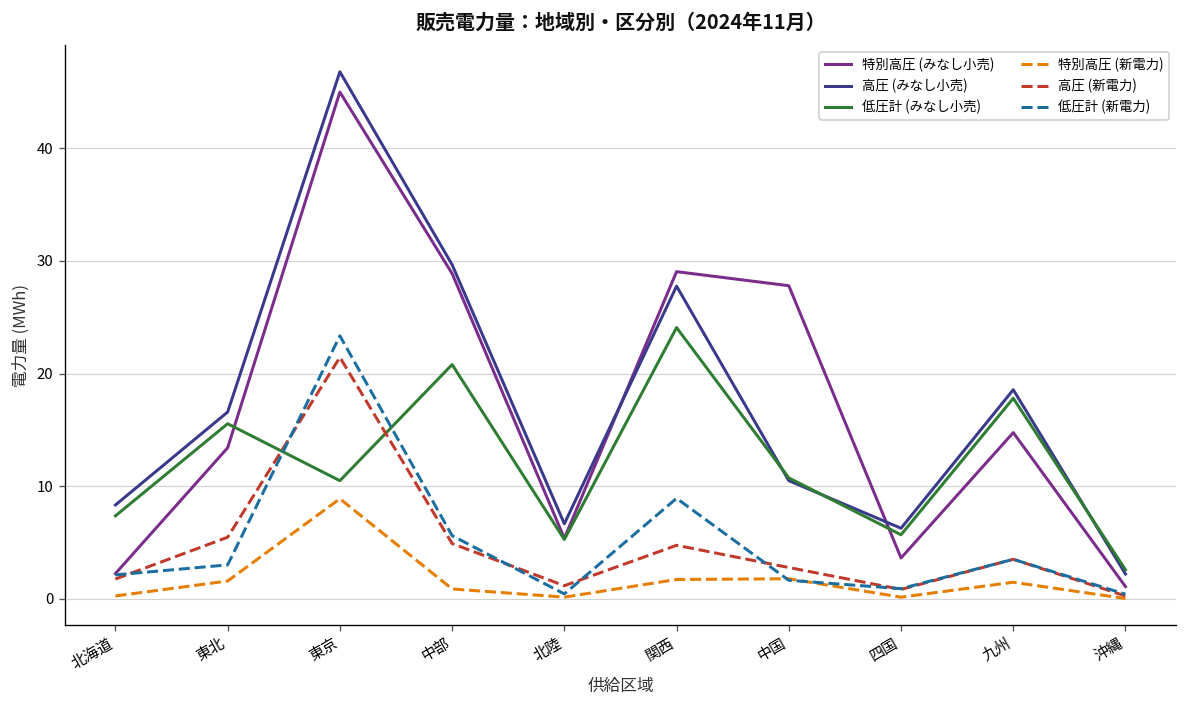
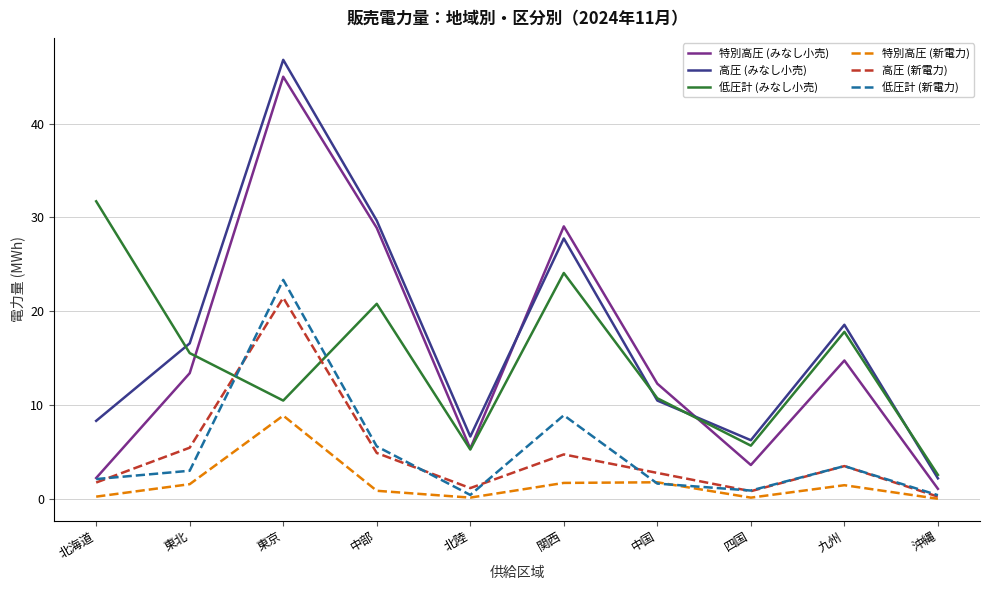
低圧計 (みなし小売), 北海道: 7 -> 32
特別高圧 (みなし小売), 中国: 28 -> 12
